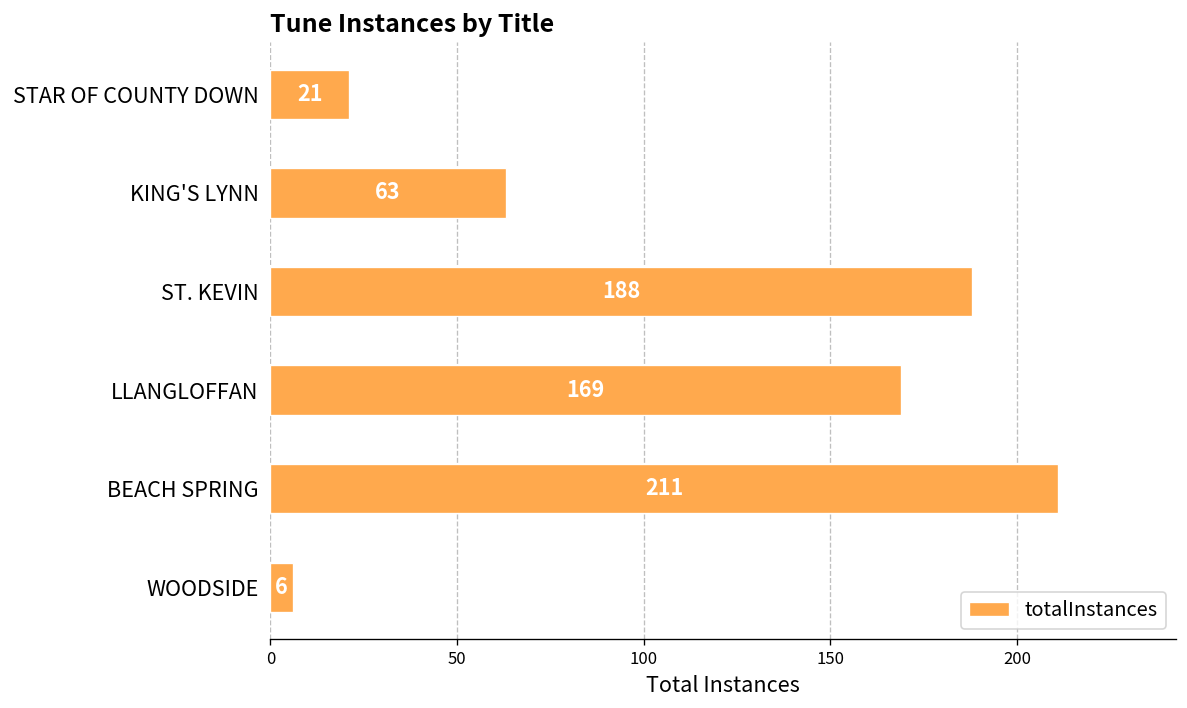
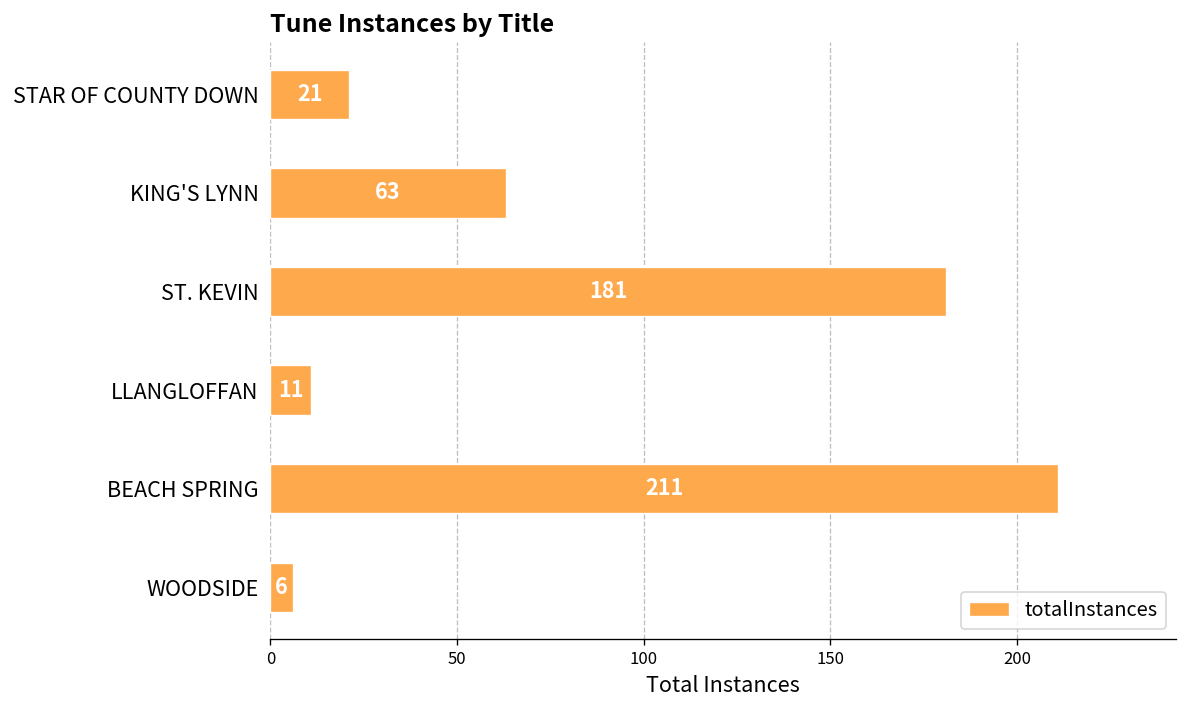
ST. KEVIN: 188 -> 181
LLANGLOFFAN: 169 -> 11
